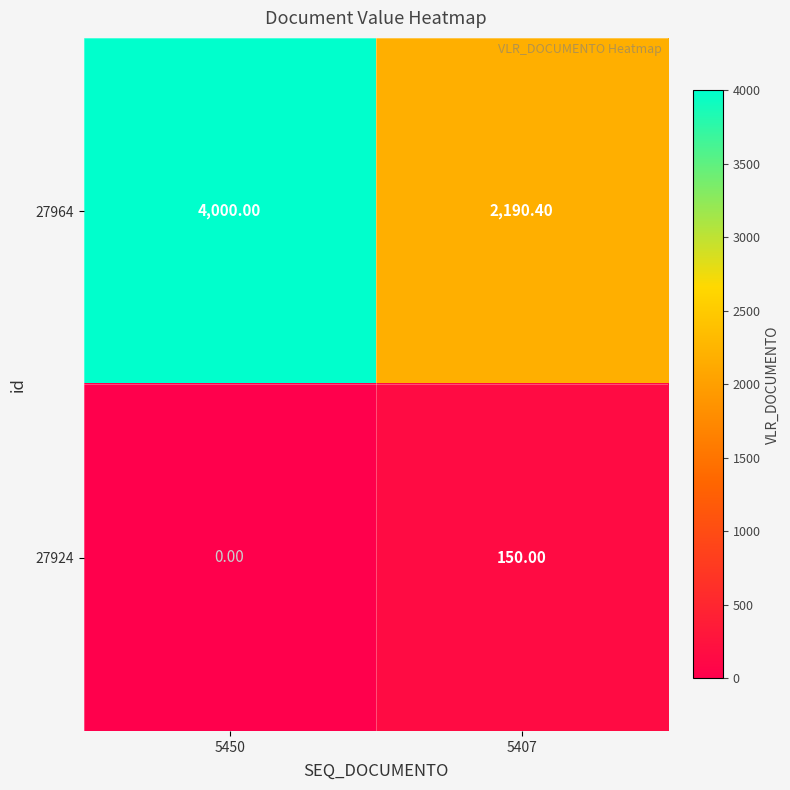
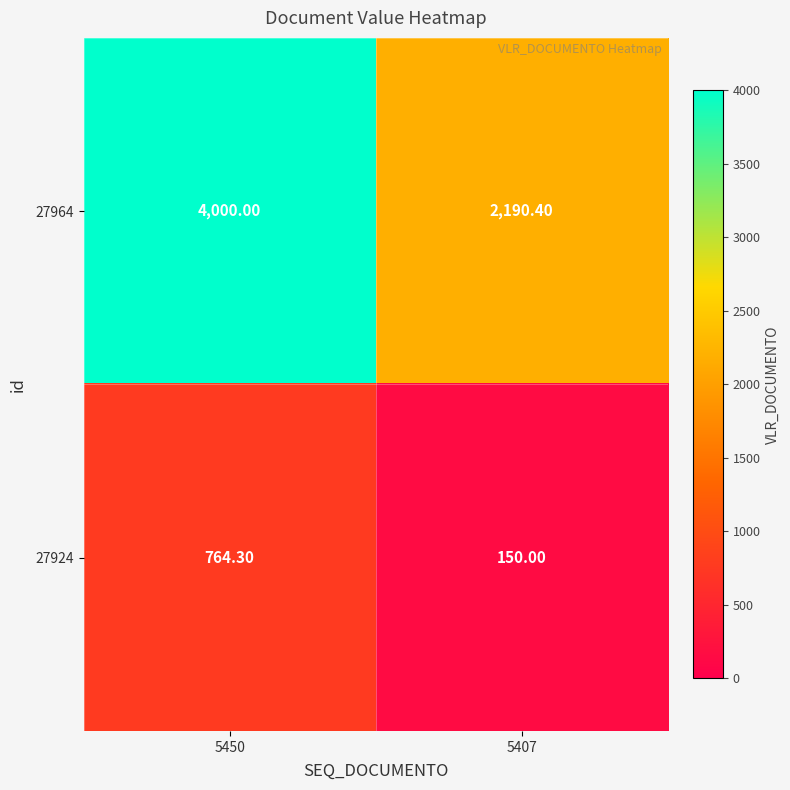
27924, 5450: 0.00 -> 764.30
